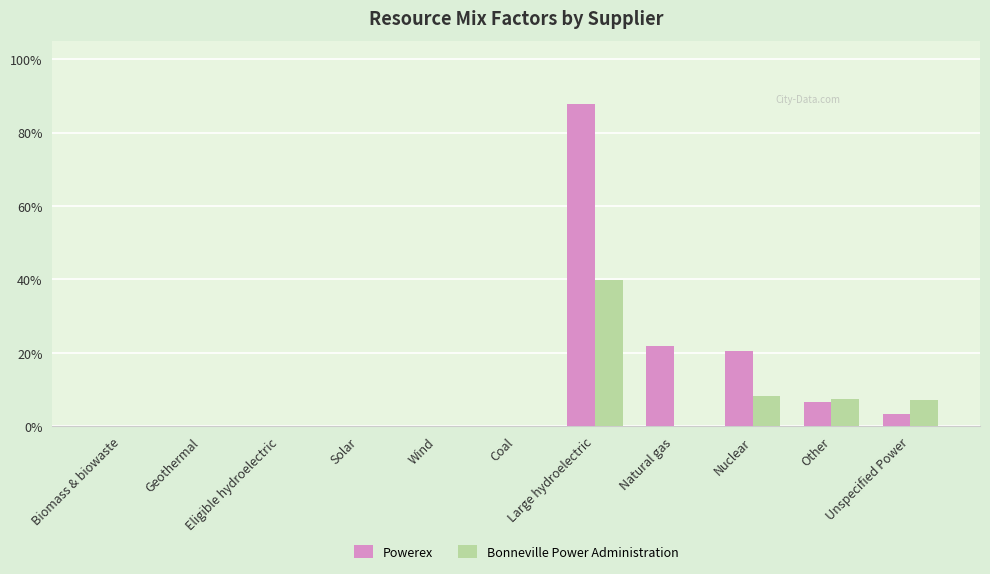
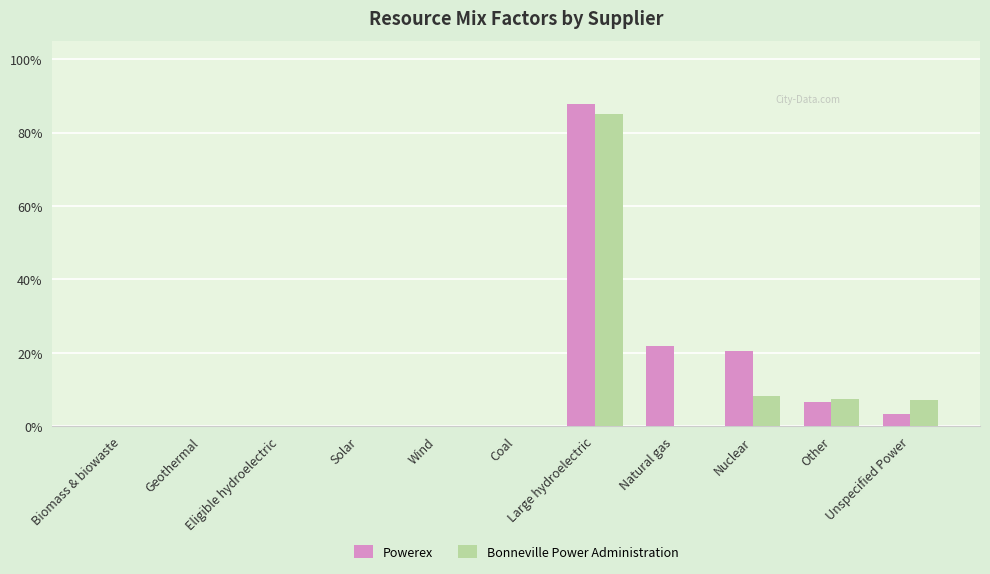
Bonneville Power Administration, Large hydroelectric: 40% -> 85%
